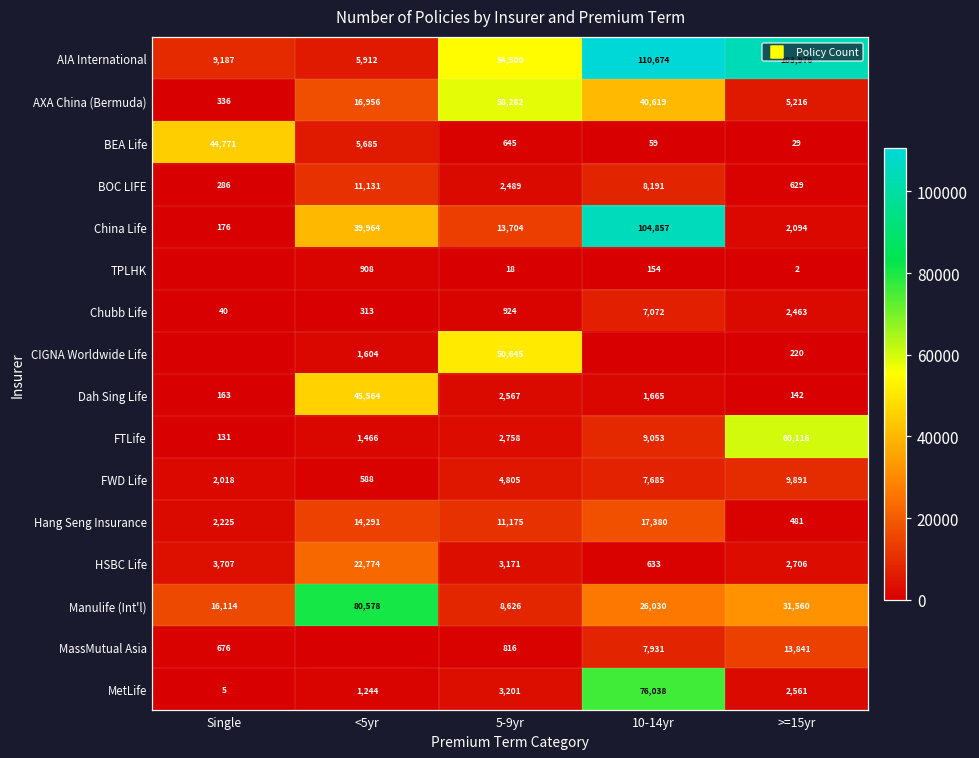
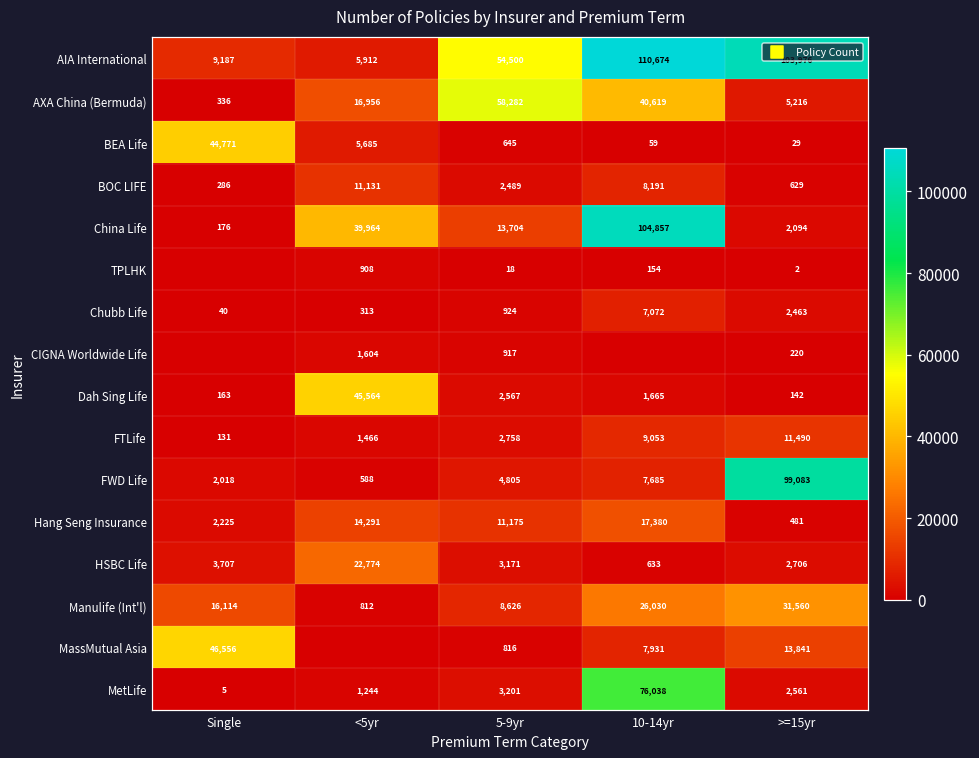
CIGNA Worldwide Life, 5-9yr: 50,645 -> 917
FTLife, >=15yr: 60,116 -> 11,490
FWD Life, >=15yr: 9,891 -> 99,083
Manulife (Int'l), <5yr: 80,578 -> 812
MassMutual Asia, Single: 676 -> 46,556
